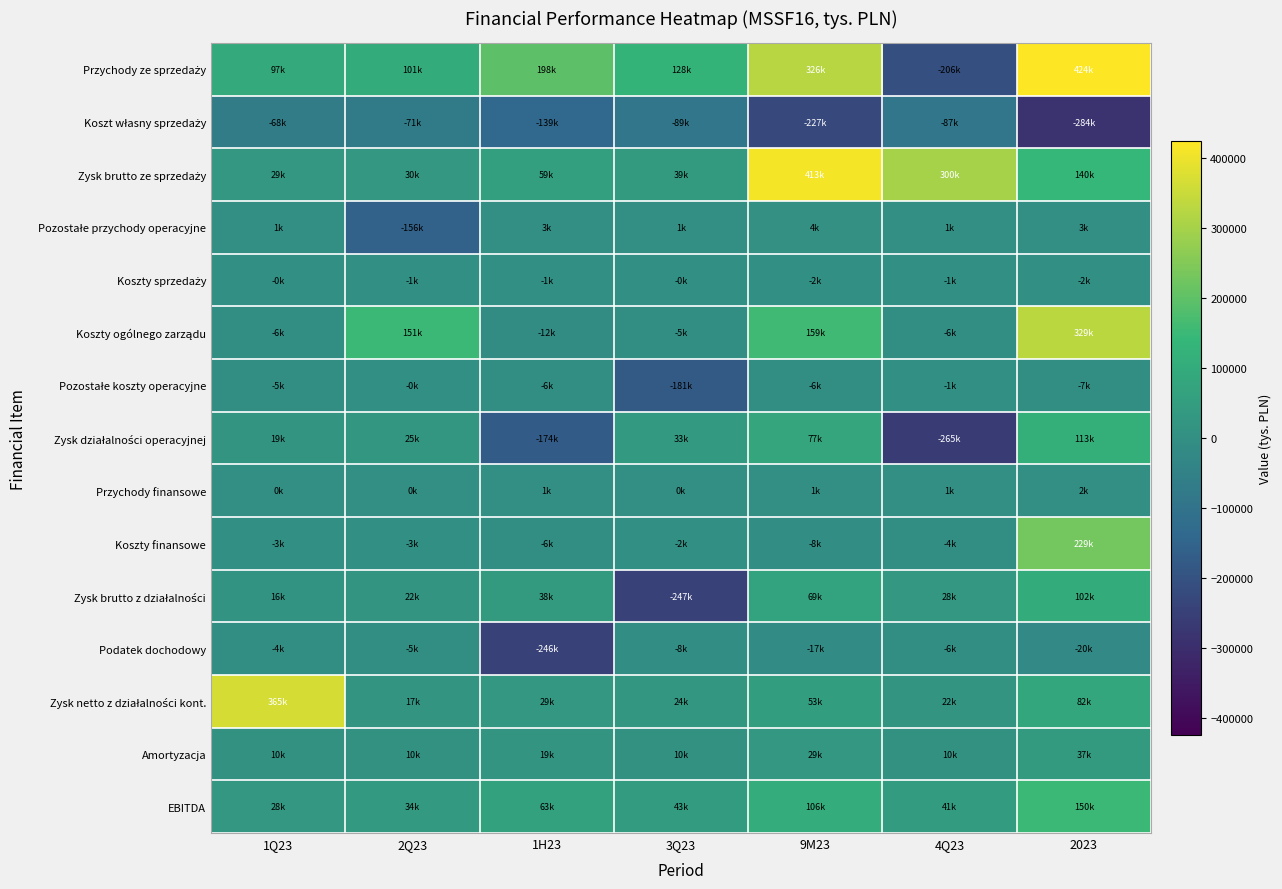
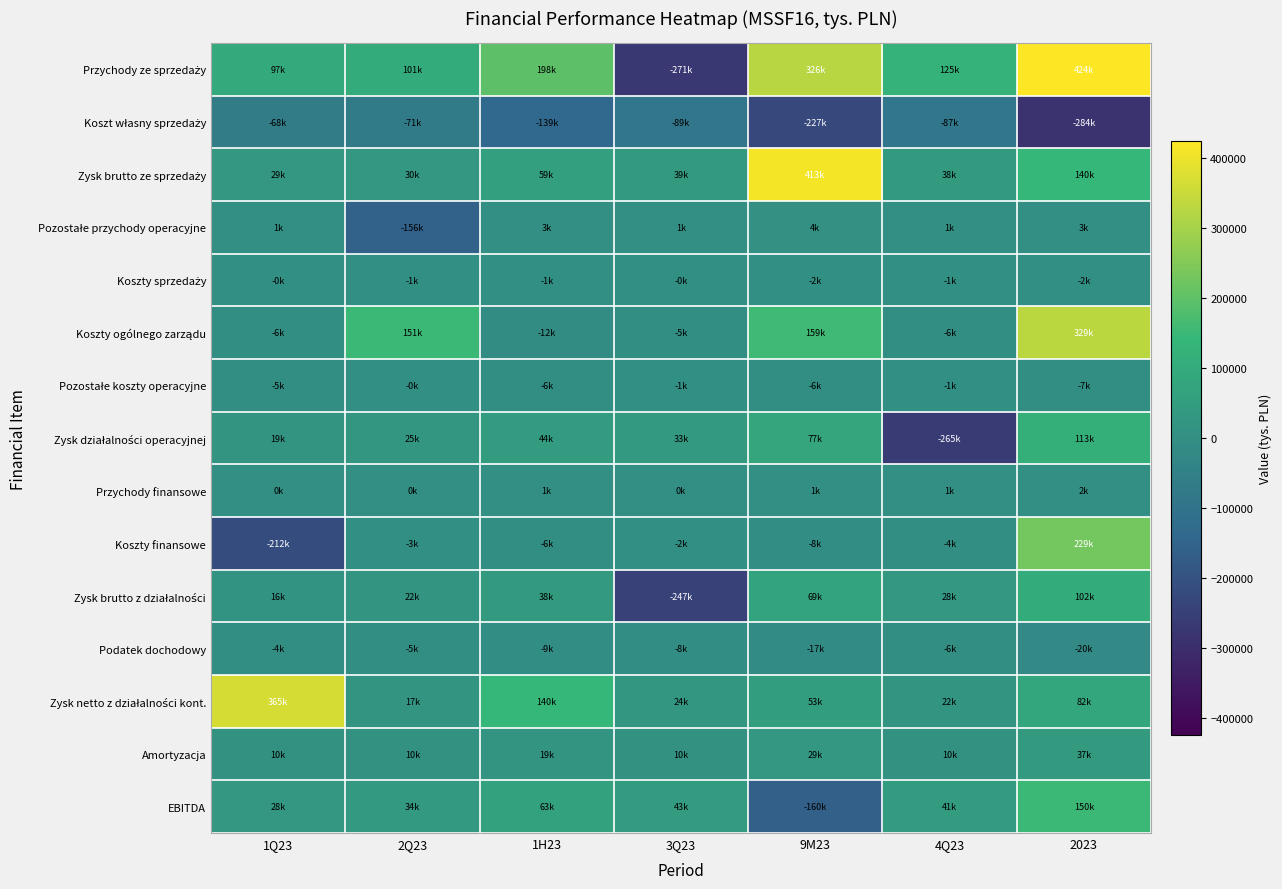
Przychody ze sprzedaży, 3Q23: 128k -> -271k
Przychody ze sprzedaży, 4Q23: -206k -> 125k
Zysk brutto ze sprzedaży, 4Q23: 300k -> 38k
Pozostałe koszty operacyjne, 3Q23: -181k -> -1k
Zysk działalności operacyjnej, 1H23: -174k -> 44k
Koszty finansowe, 1Q23: -3k -> -212k
Podatek dochodowy, 1H23: -246k -> -9k
Zysk netto z działalności kont., 1H23: 29k -> 140k
EBITDA, 9M23: 106k -> -160k
